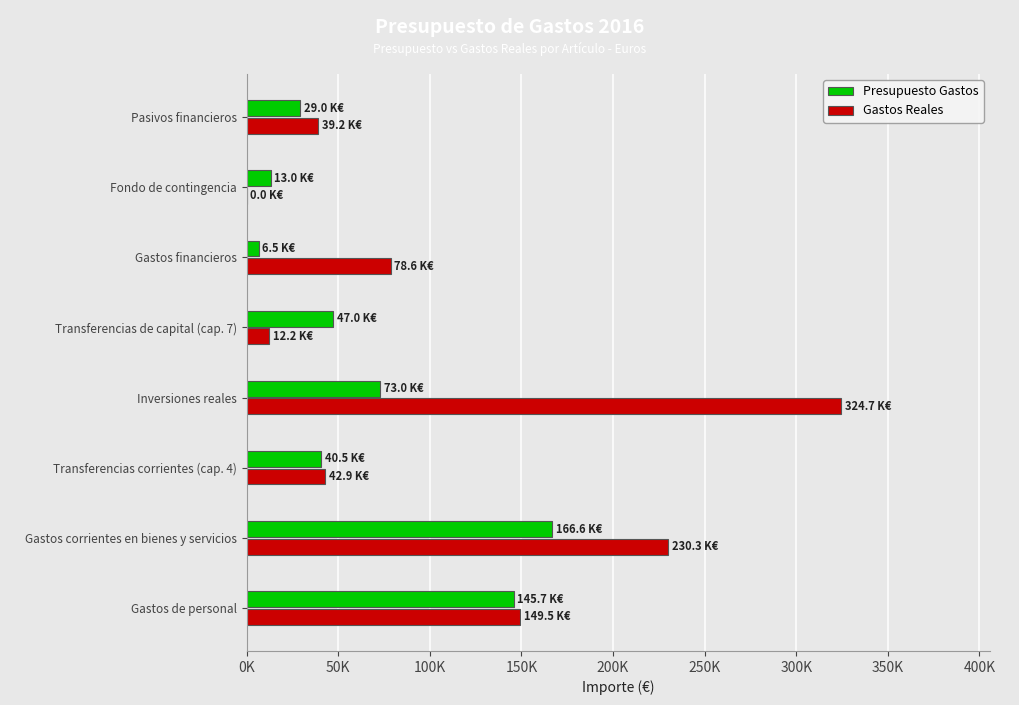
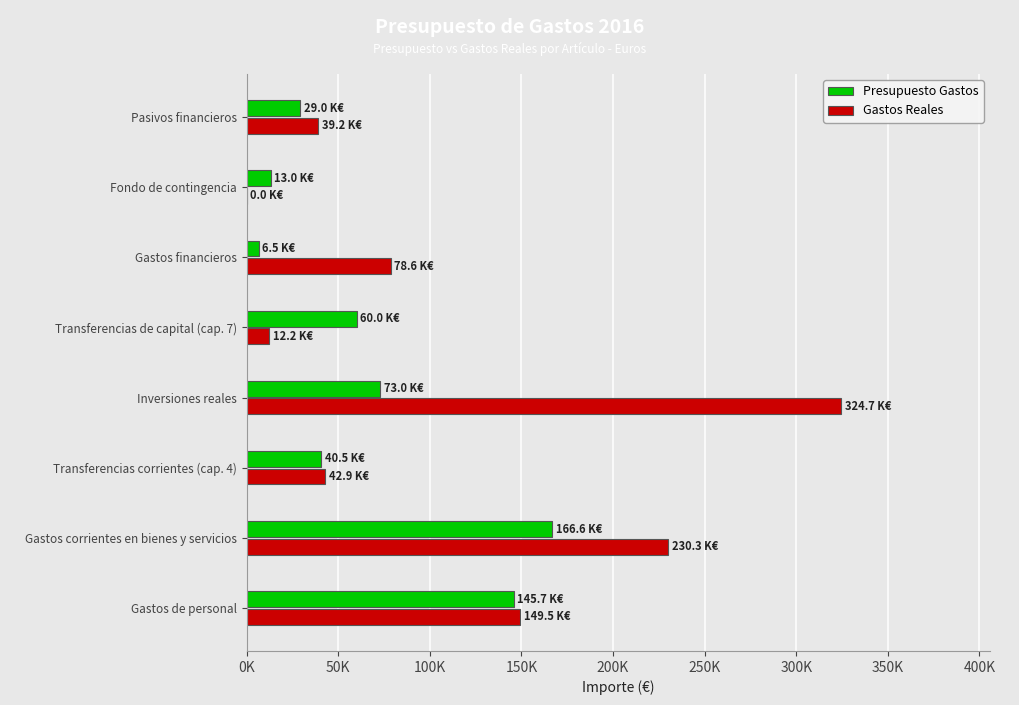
Presupuesto Gastos, Transferencias de capital (cap. 7): 47.0 -> 60.0
